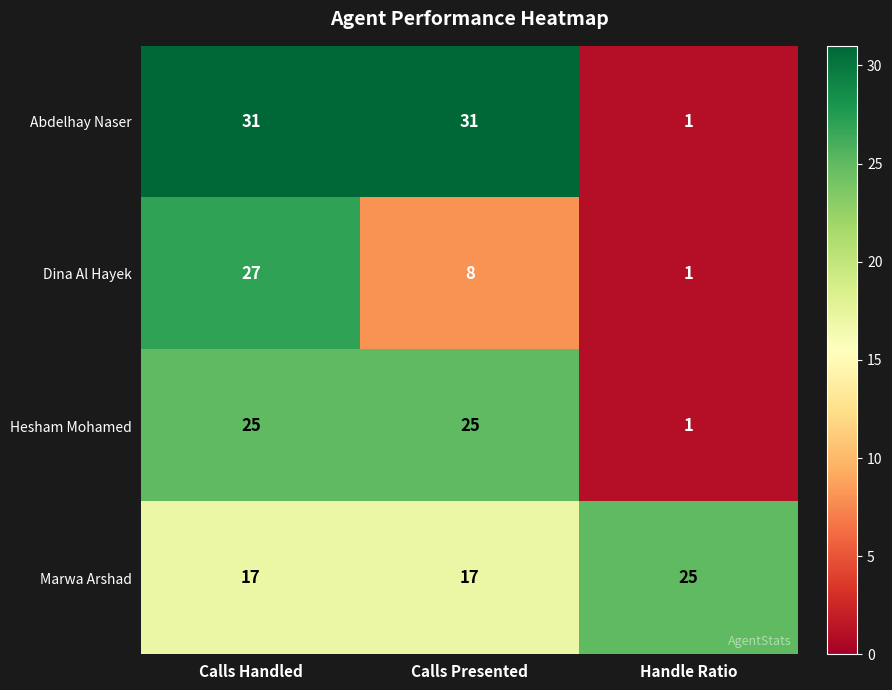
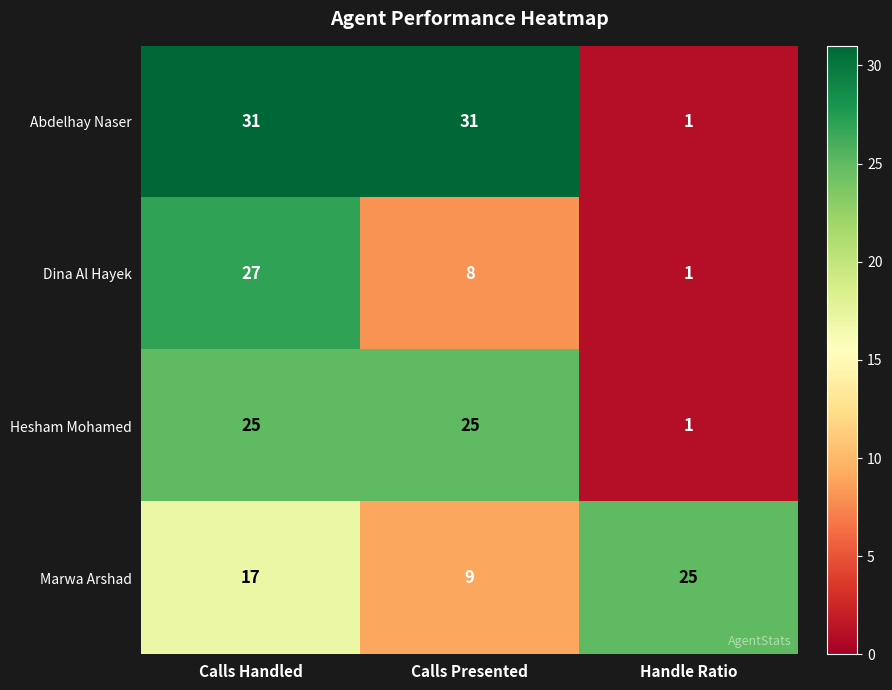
Marwa Arshad, Calls Presented: 17 -> 9
